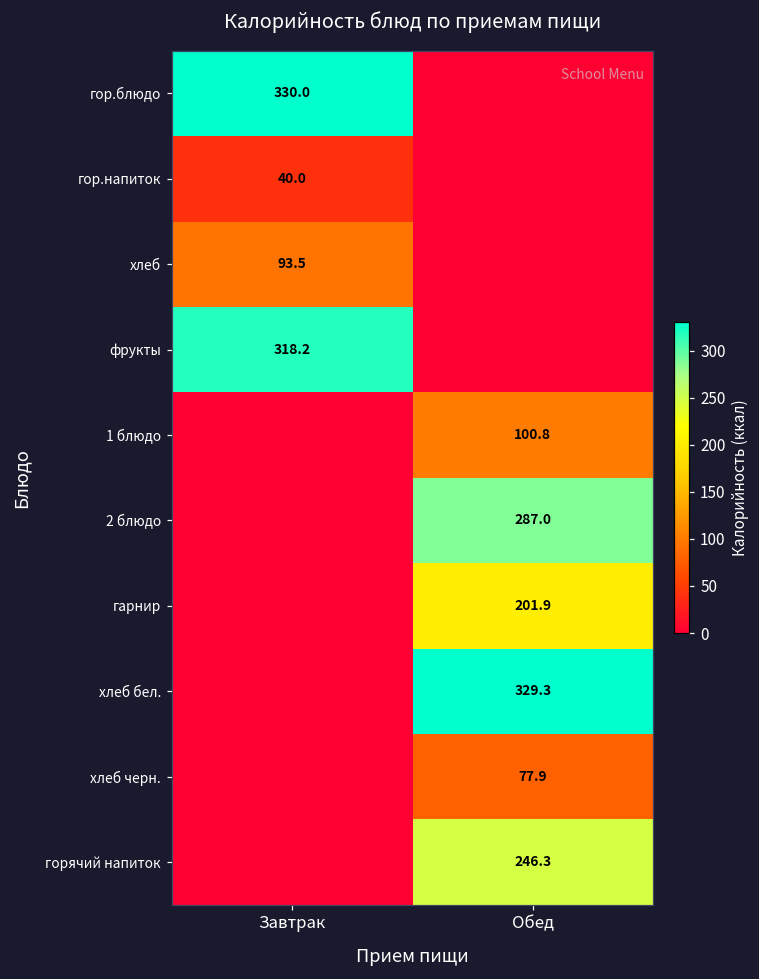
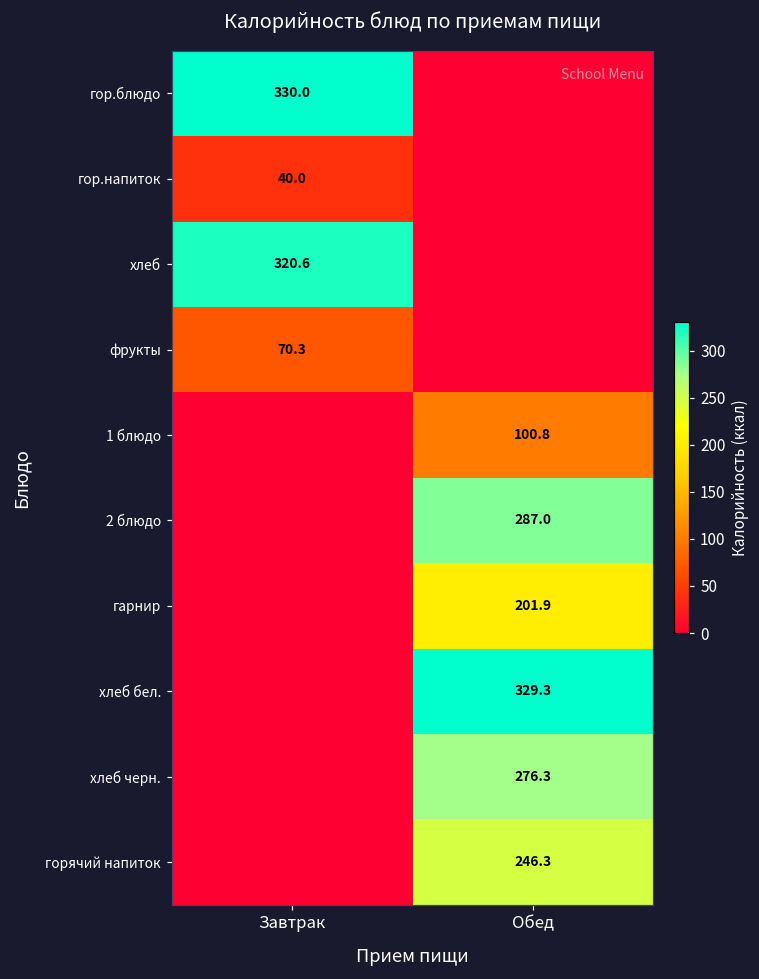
хлеб, Завтрак: 93.5 -> 320.6
фрукты, Завтрак: 318.2 -> 70.3
хлеб черн., Обед: 77.9 -> 276.3
